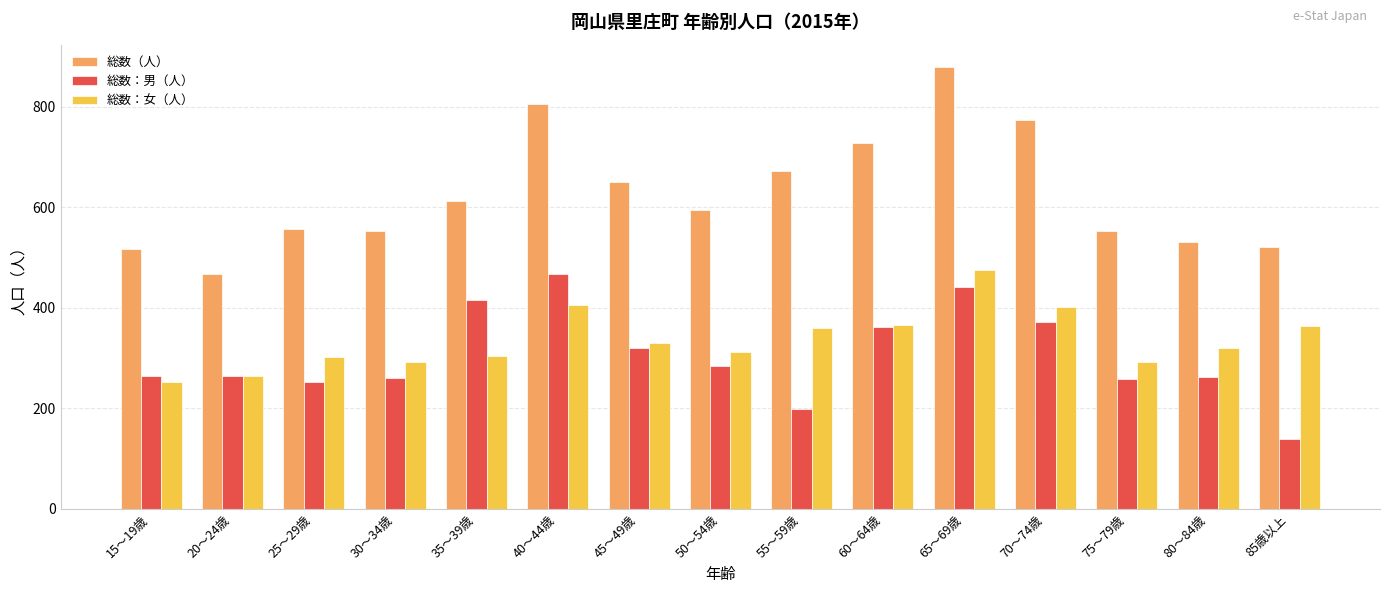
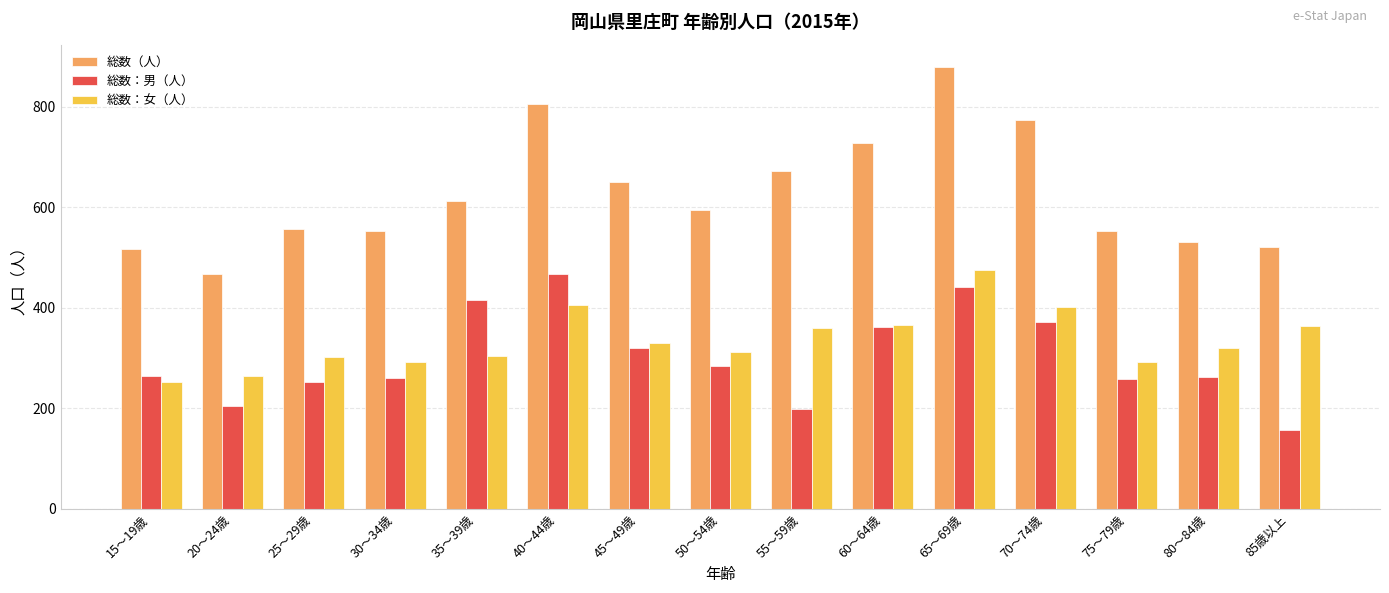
総数：男（人）, 20～24歳: 270 -> 200
総数：男（人）, 85歳以上: 140 -> 160
